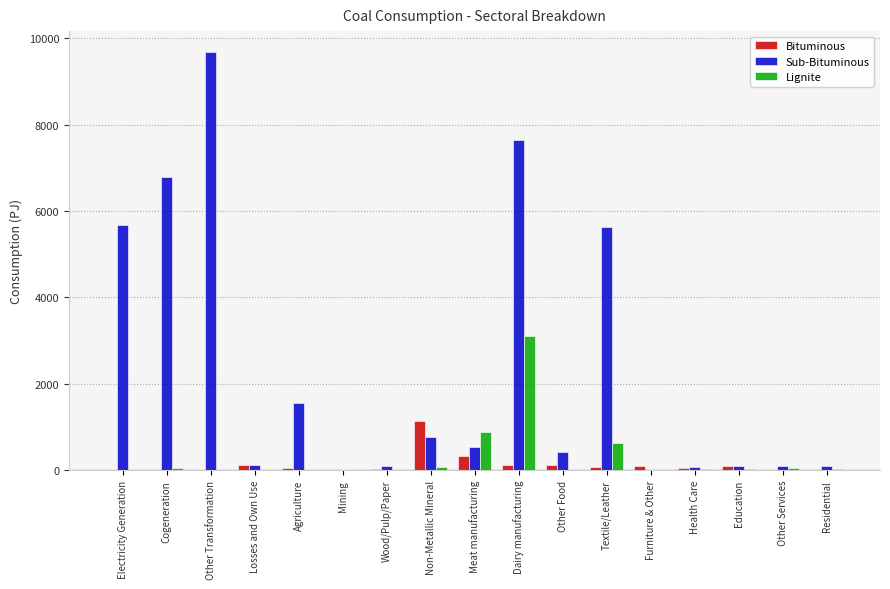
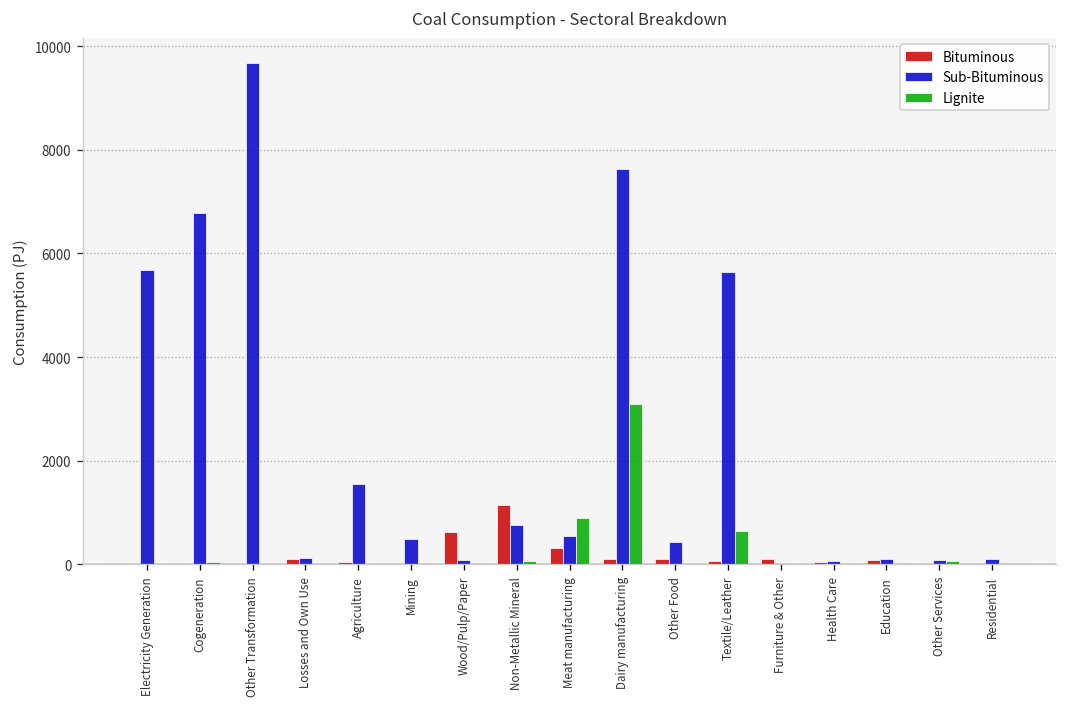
Sub-Bituminous, Mining: 0 -> 500
Bituminous, Wood/Pulp/Paper: 0 -> 600
